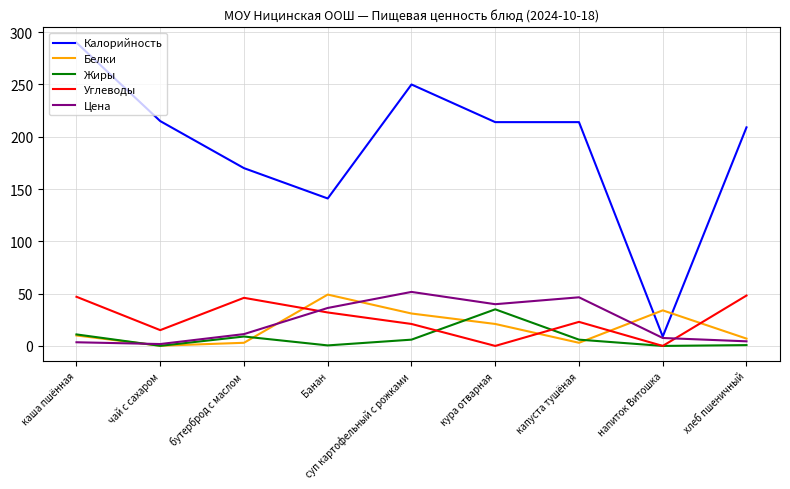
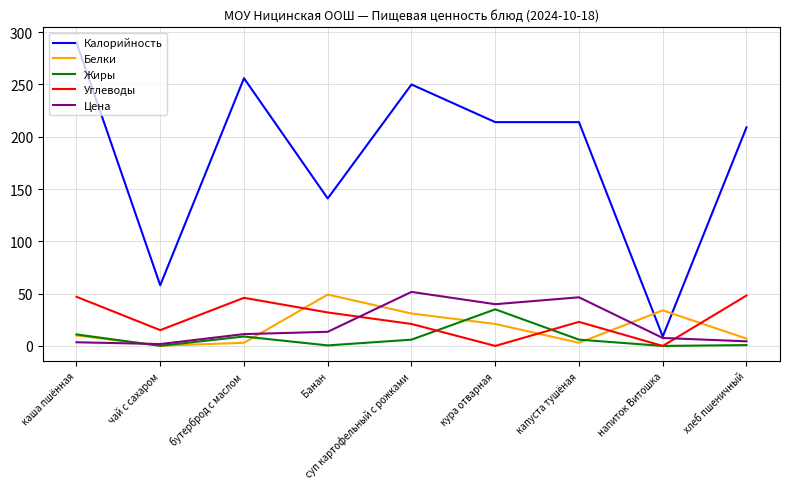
Калорийность, чай с сахаром: 215 -> 58
Калорийность, бутерброд с маслом: 170 -> 256
Цена, Банан: 36 -> 14
